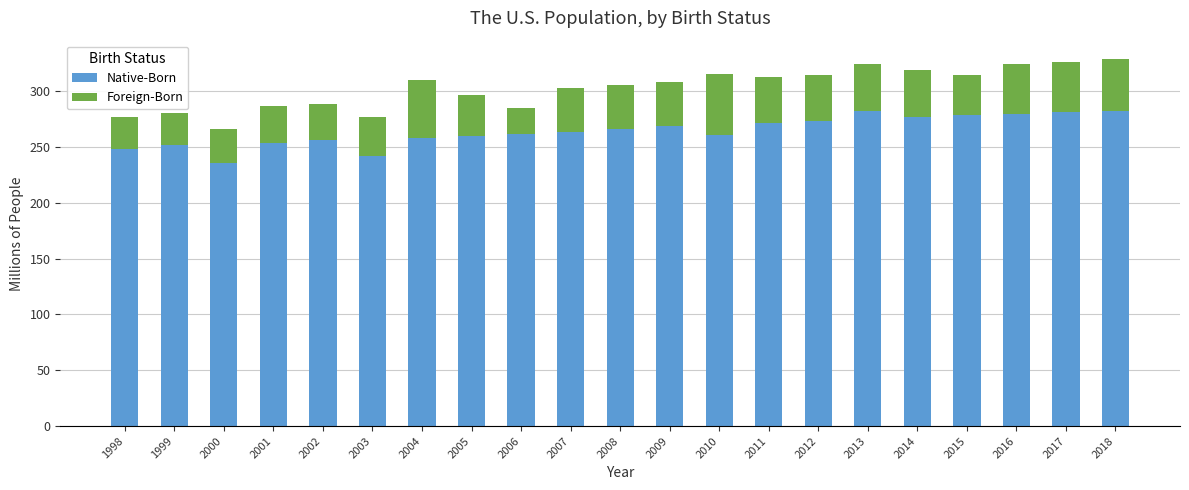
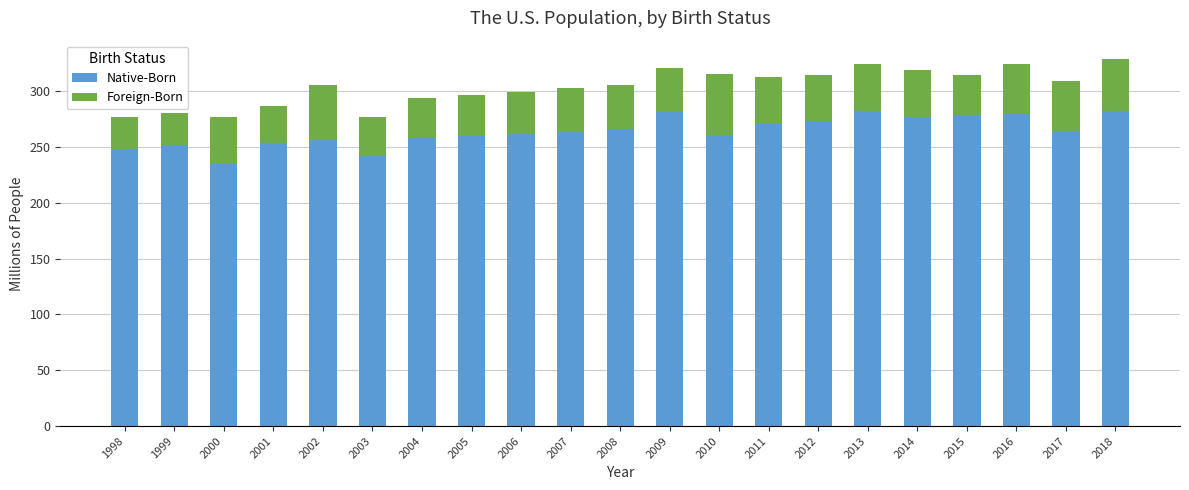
Foreign-Born, 2000: 30 -> 42
Foreign-Born, 2002: 33 -> 49
Foreign-Born, 2004: 52 -> 36
Foreign-Born, 2006: 23 -> 38
Native-Born, 2009: 269 -> 281
Native-Born, 2017: 281 -> 264
